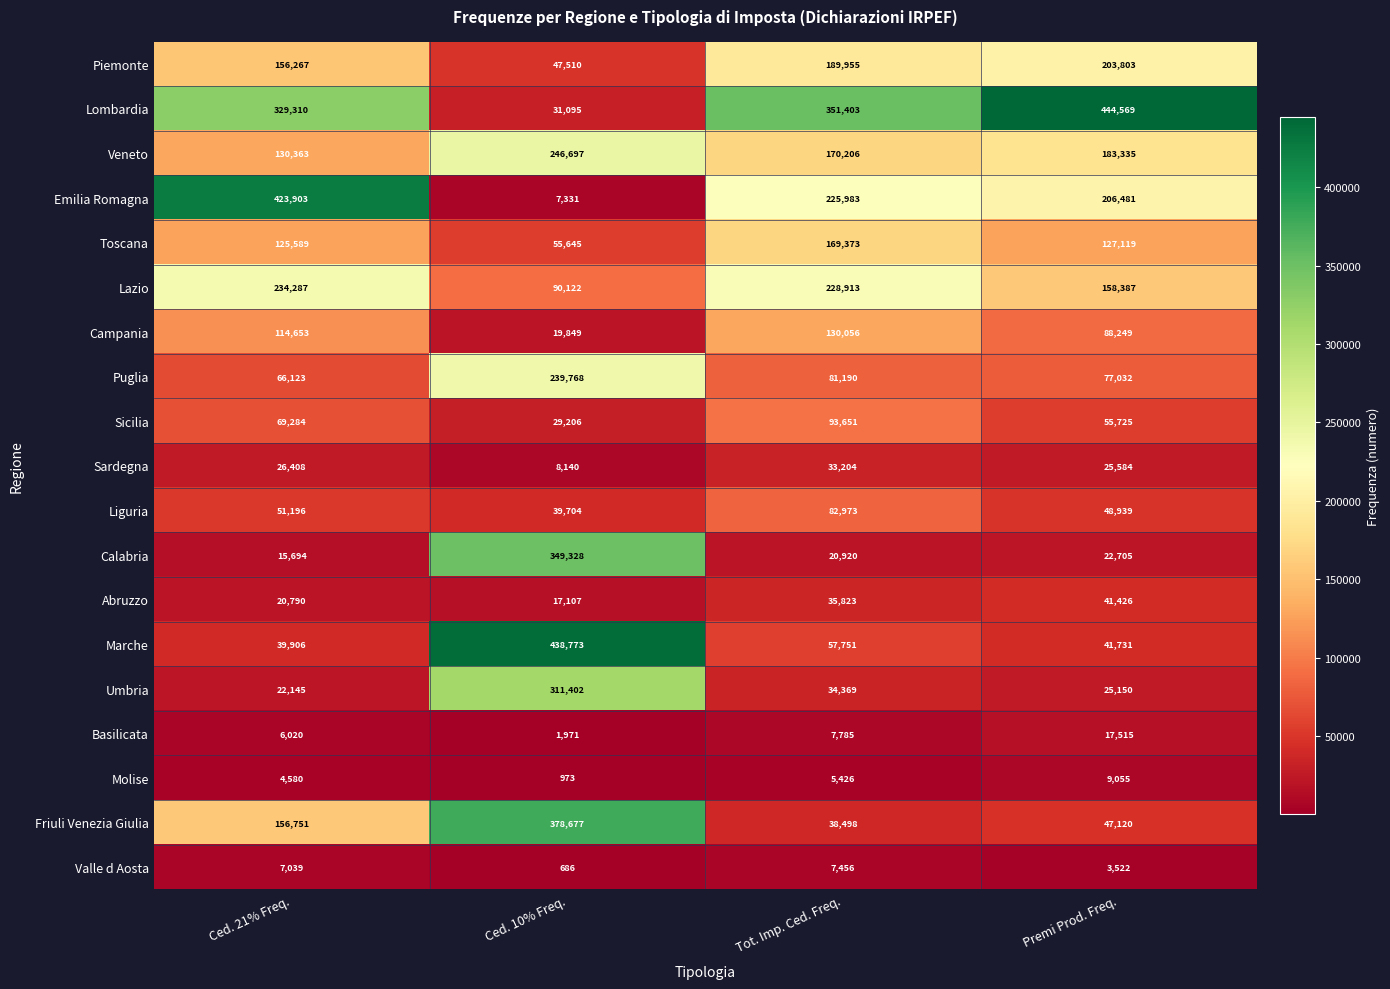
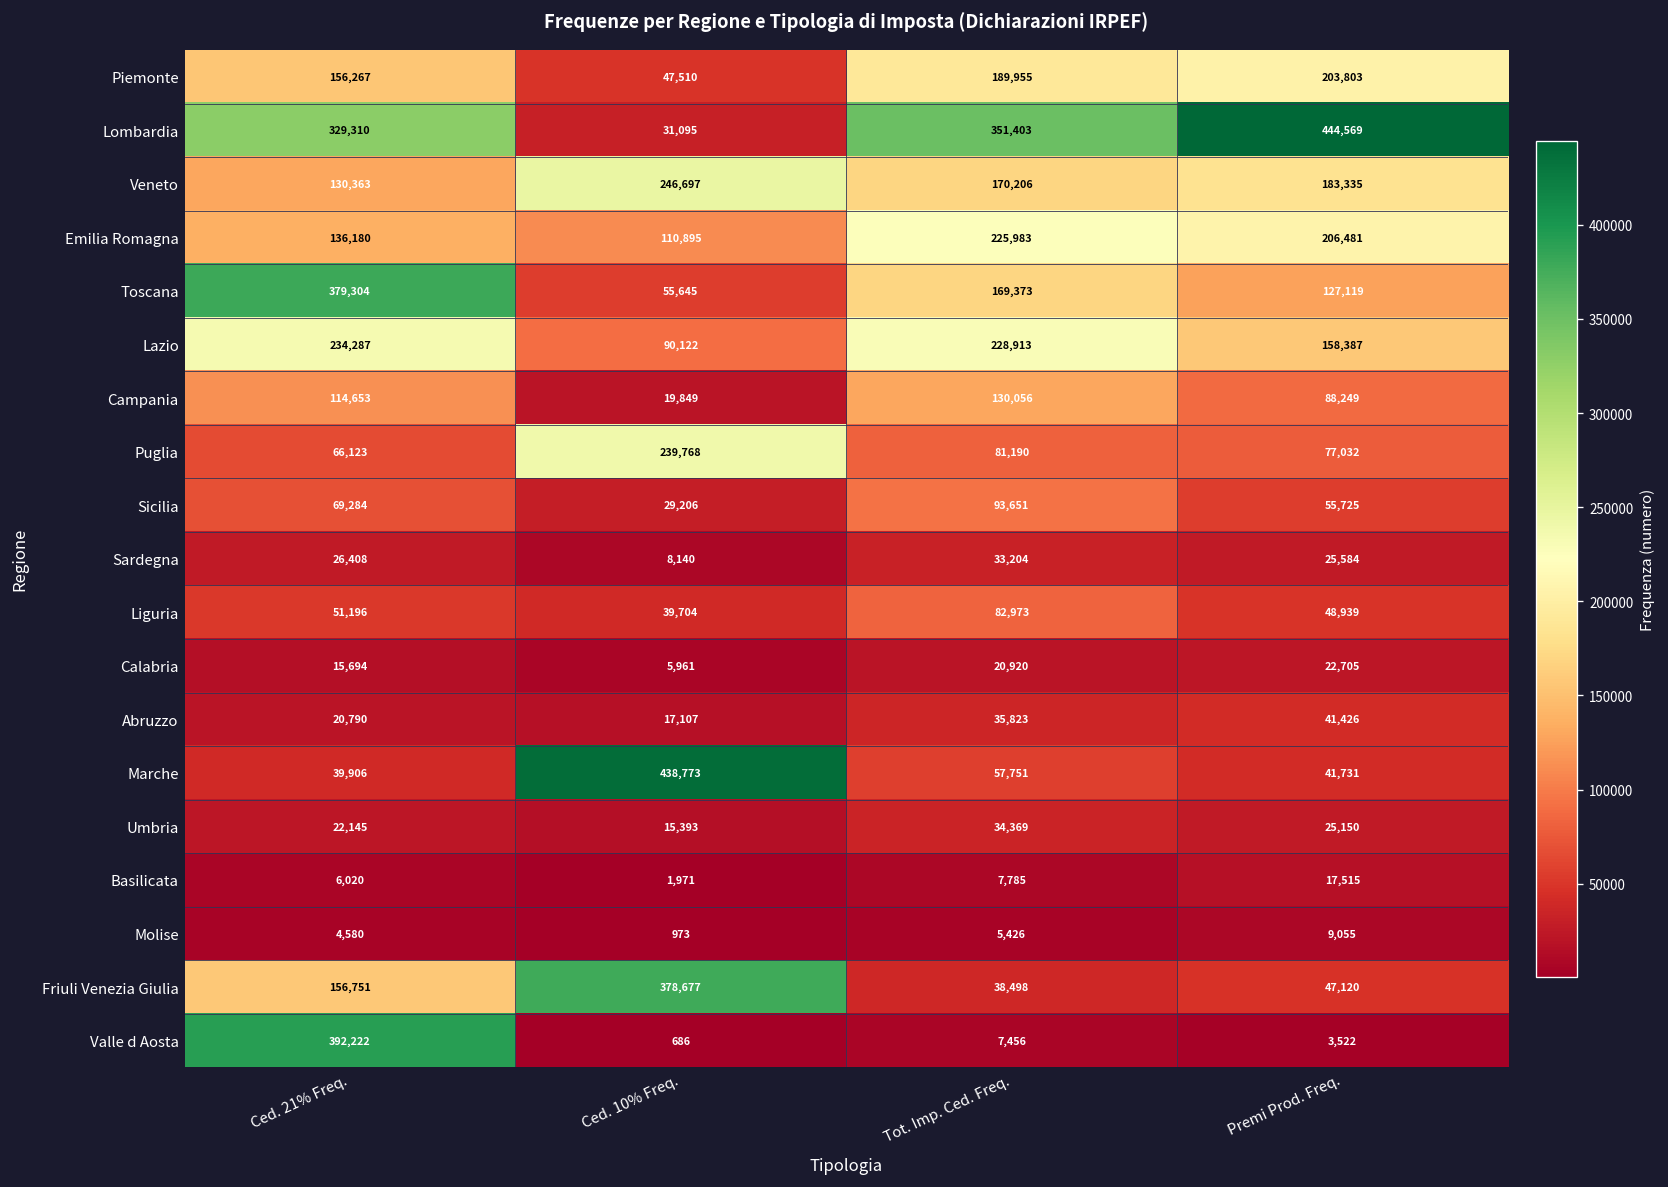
Emilia Romagna, Ced. 21% Freq.: 423,903 -> 136,180
Emilia Romagna, Ced. 10% Freq.: 7,331 -> 110,895
Toscana, Ced. 21% Freq.: 125,589 -> 379,304
Calabria, Ced. 10% Freq.: 349,328 -> 5,961
Umbria, Ced. 10% Freq.: 311,402 -> 15,393
Valle d Aosta, Ced. 21% Freq.: 7,039 -> 392,222
